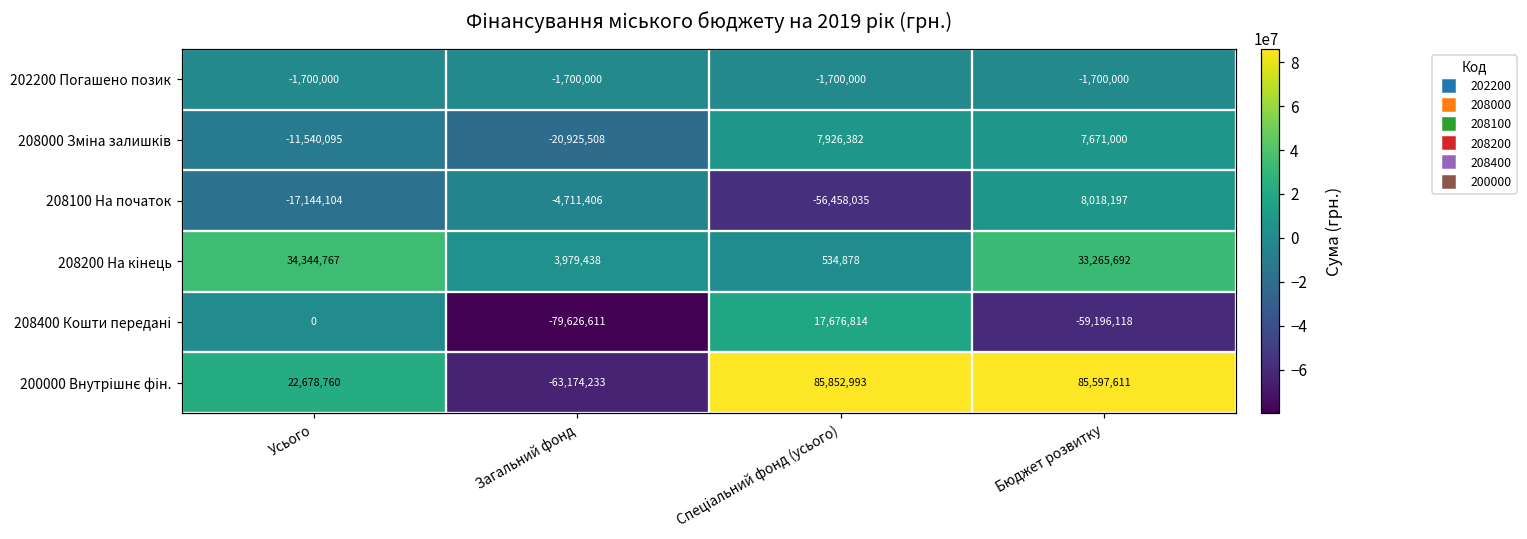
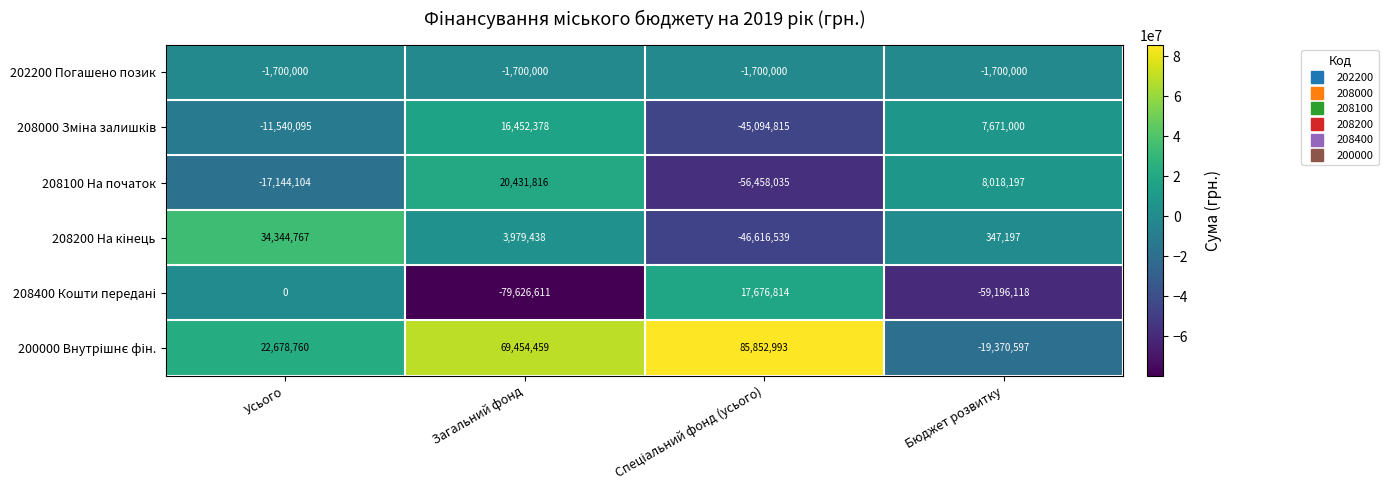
208000 Зміна залишків, Загальний фонд: -20,925,508 -> 16,452,378
208000 Зміна залишків, Спеціальний фонд (усього): 7,926,382 -> -45,094,815
208100 На початок, Загальний фонд: -4,711,406 -> 20,431,816
208200 На кінець, Спеціальний фонд (усього): 534,878 -> -46,616,539
208200 На кінець, Бюджет розвитку: 33,265,692 -> 347,197
200000 Внутрішнє фін., Загальний фонд: -63,174,233 -> 69,454,459
200000 Внутрішнє фін., Бюджет розвитку: 85,597,611 -> -19,370,597
